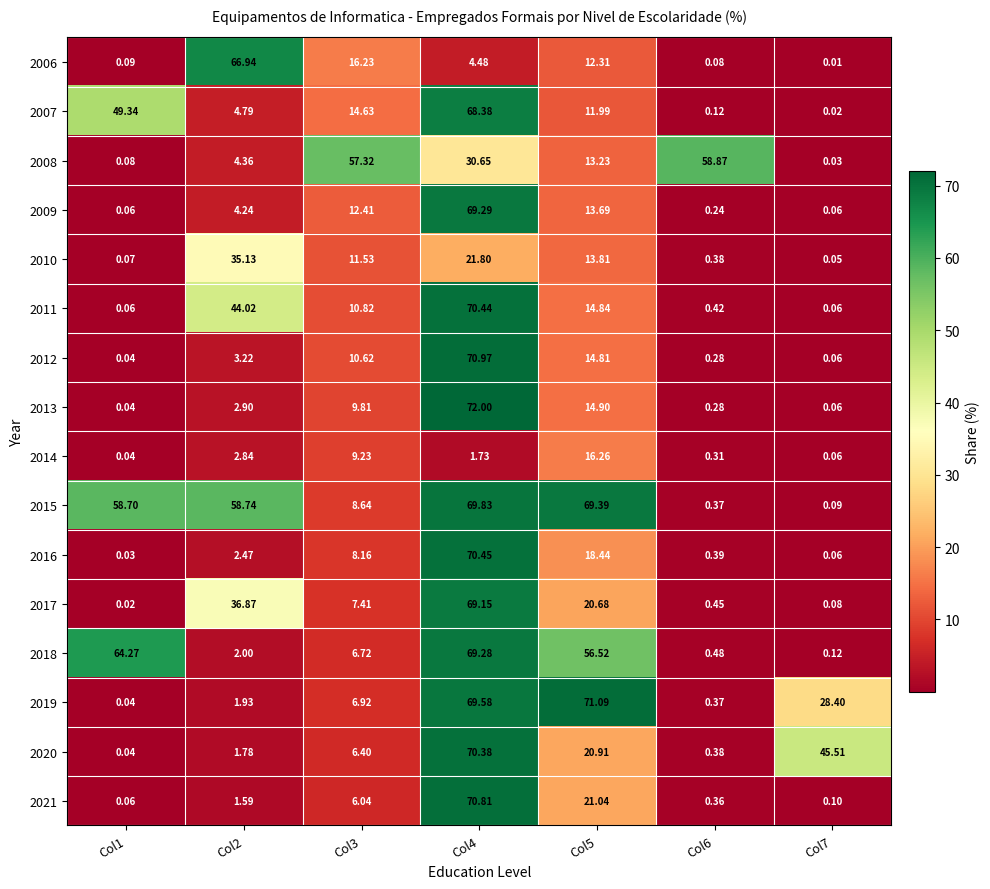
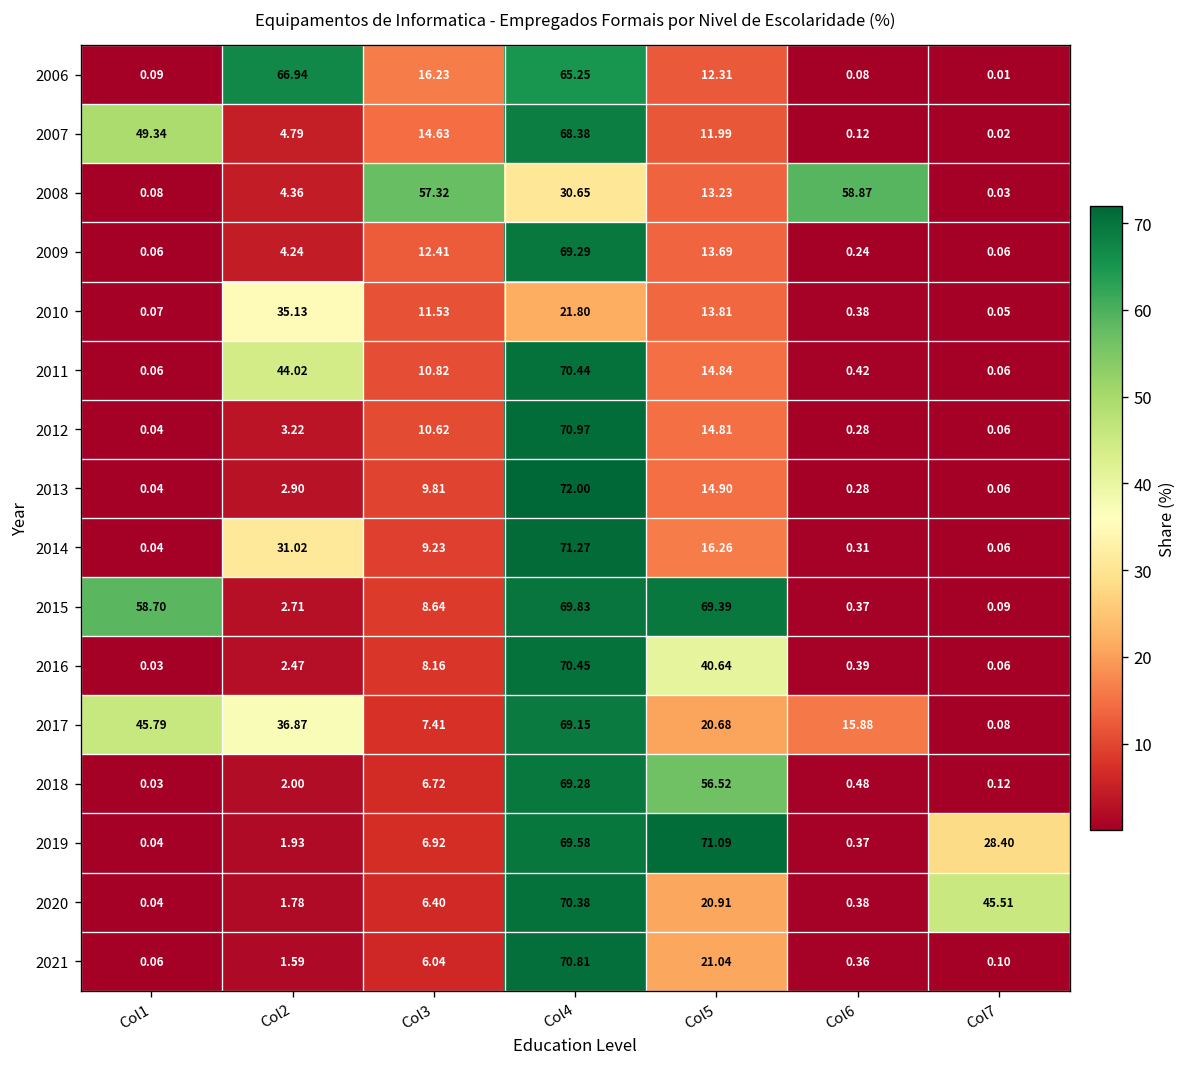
2006, Col4: 4.48 -> 65.25
2014, Col2: 2.84 -> 31.02
2014, Col4: 1.73 -> 71.27
2015, Col2: 58.74 -> 2.71
2016, Col5: 18.44 -> 40.64
2017, Col1: 0.02 -> 45.79
2017, Col6: 0.45 -> 15.88
2018, Col1: 64.27 -> 0.03
